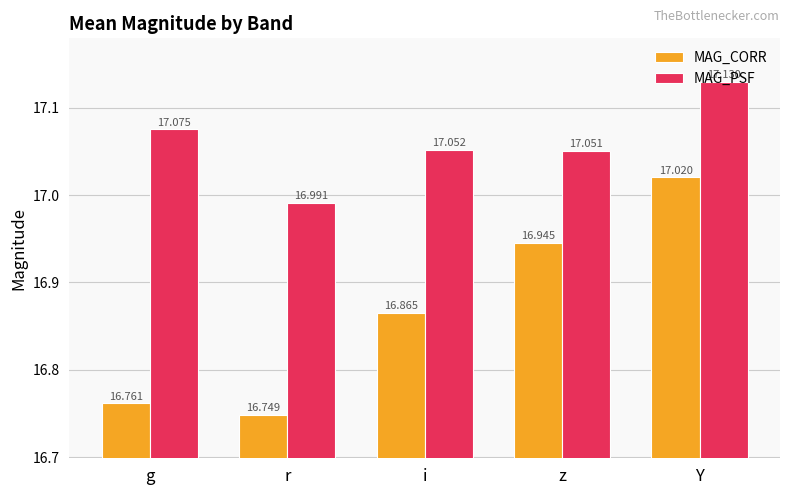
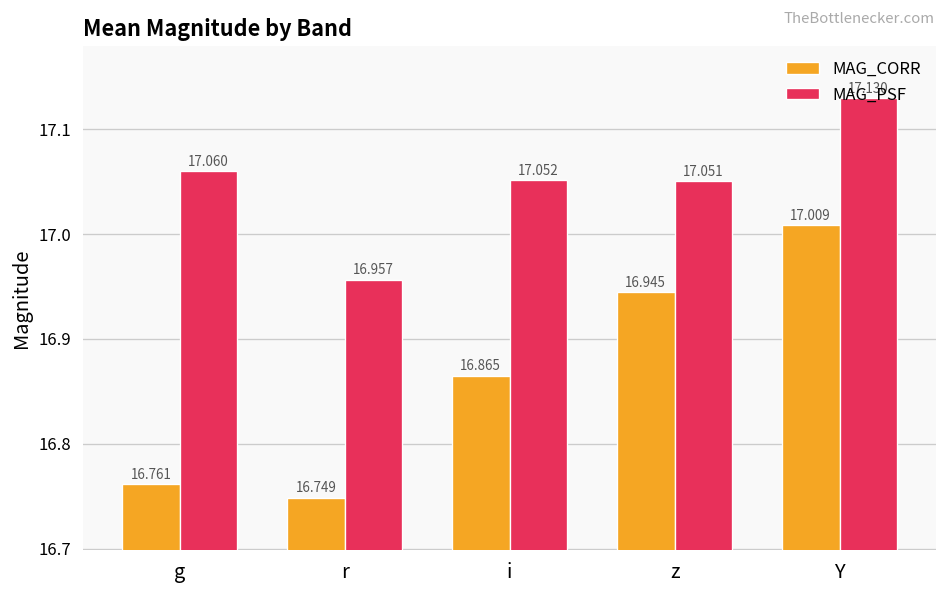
MAG_PSF, g: 17.075 -> 17.060
MAG_PSF, r: 16.991 -> 16.957
MAG_CORR, Y: 17.020 -> 17.009
